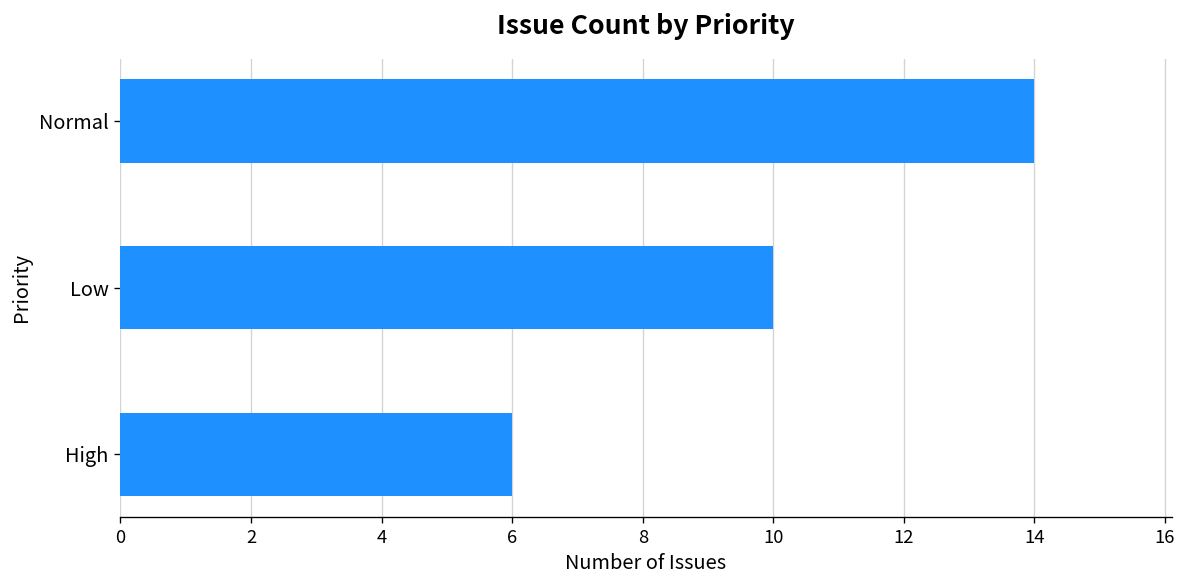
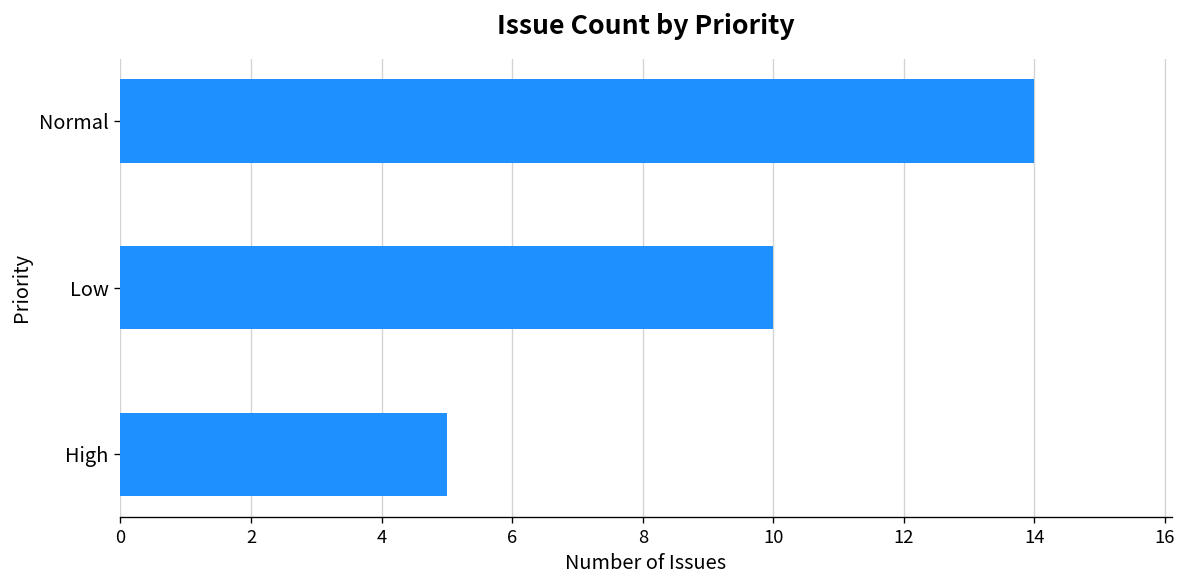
High: 6 -> 5
